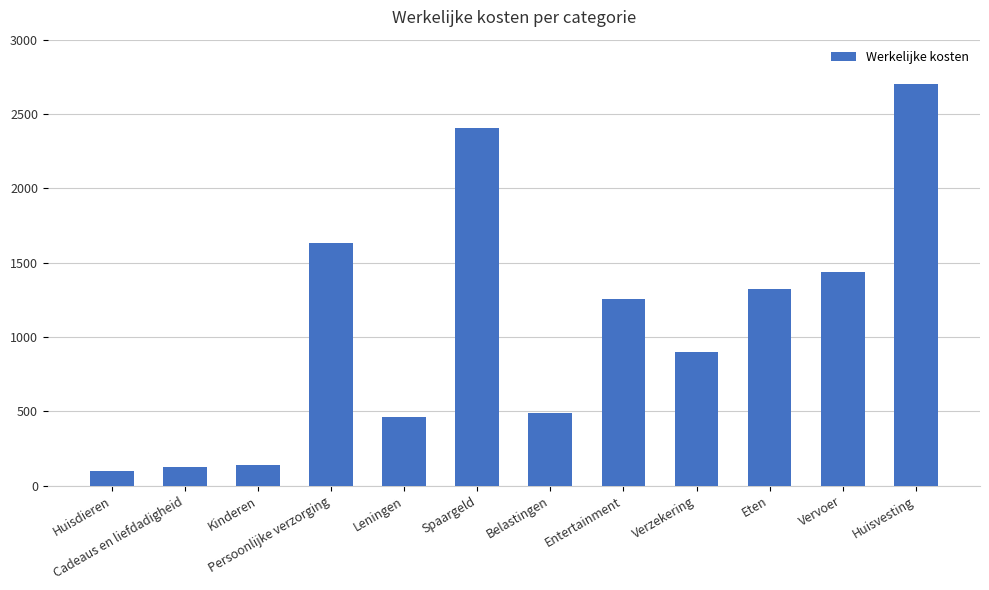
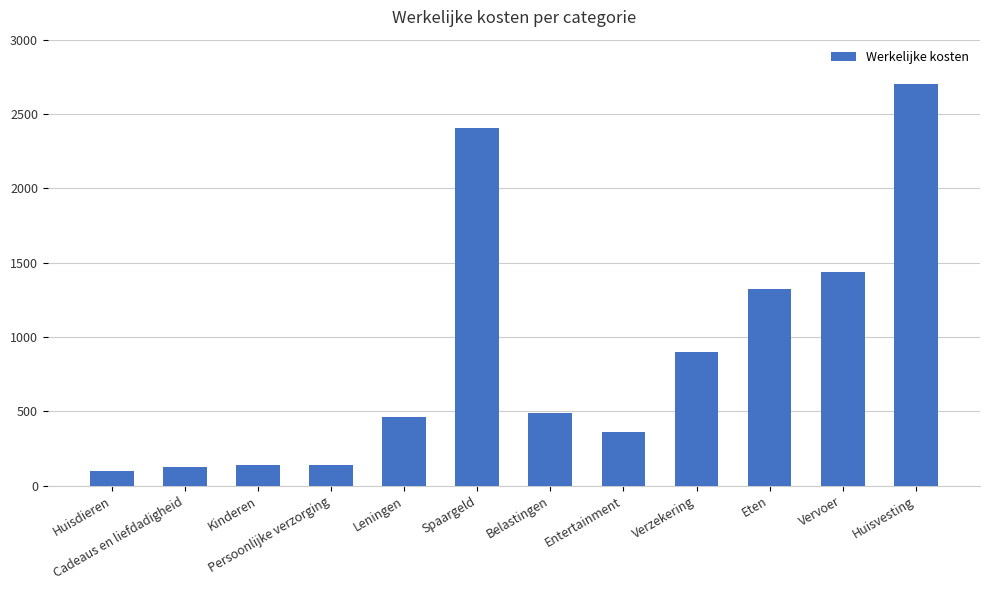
Persoonlijke verzorging: 1630 -> 140
Entertainment: 1260 -> 360
